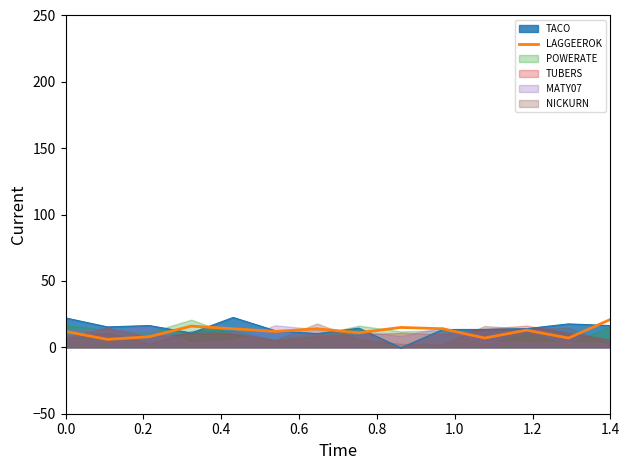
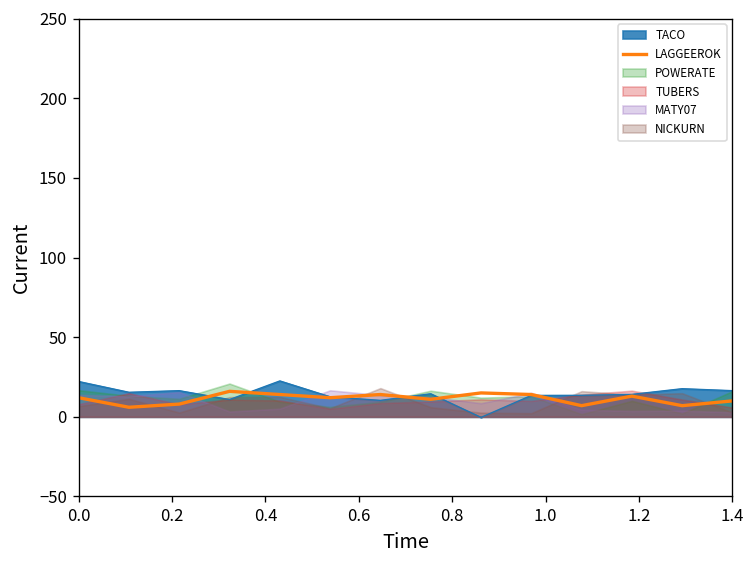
LAGGEEROK, 1.4: 21 -> 10
